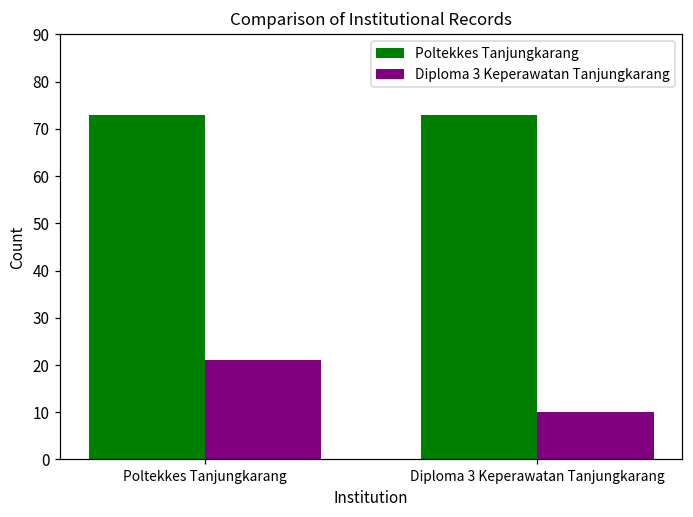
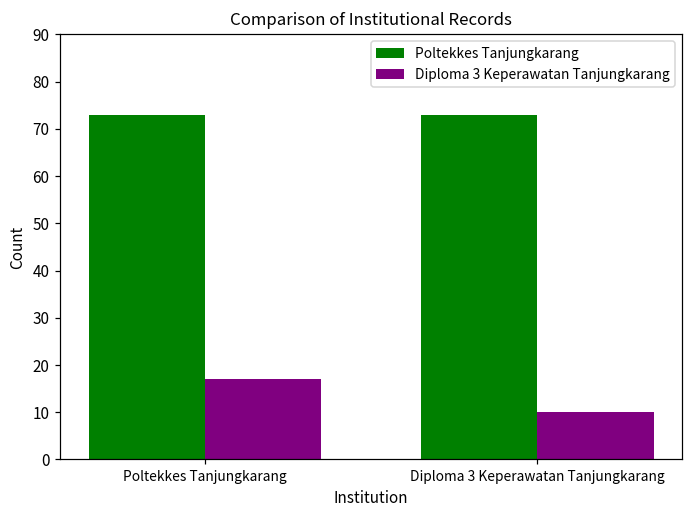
Diploma 3 Keperawatan Tanjungkarang, Poltekkes Tanjungkarang: 21 -> 17
